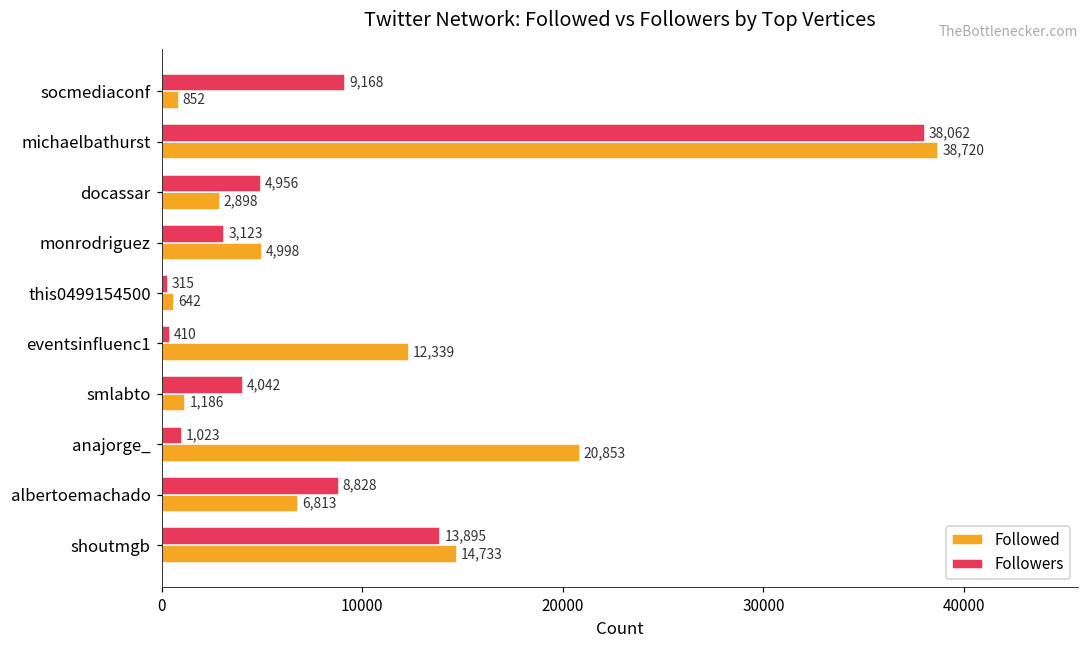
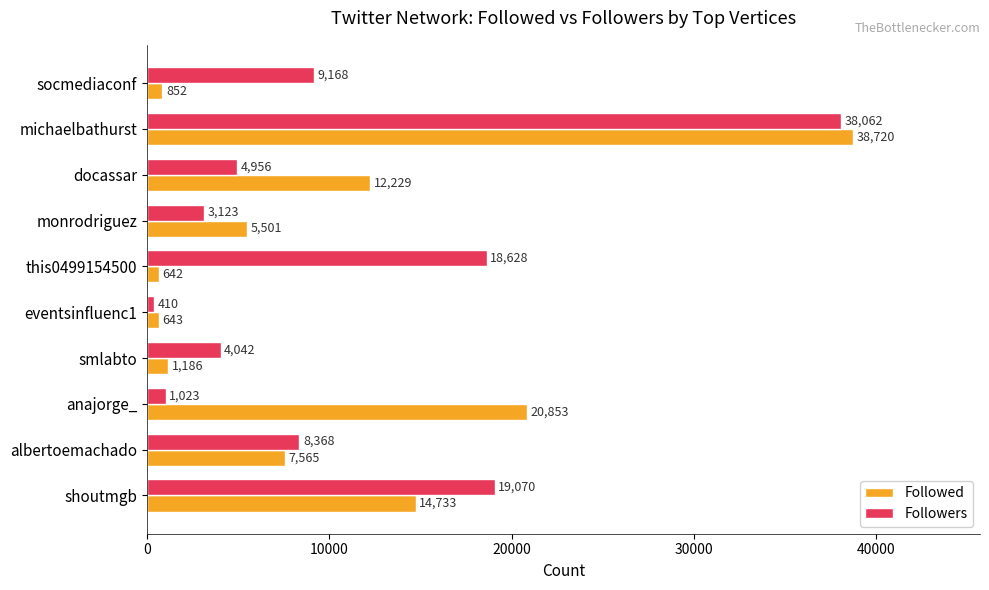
Followed, docassar: 2,898 -> 12,229
Followed, monrodriguez: 4,998 -> 5,501
Followers, this0499154500: 315 -> 18,628
Followed, eventsinfluenc1: 12,339 -> 643
Followers, albertoemachado: 8,828 -> 8,368
Followed, albertoemachado: 6,813 -> 7,565
Followers, shoutmgb: 13,895 -> 19,070
